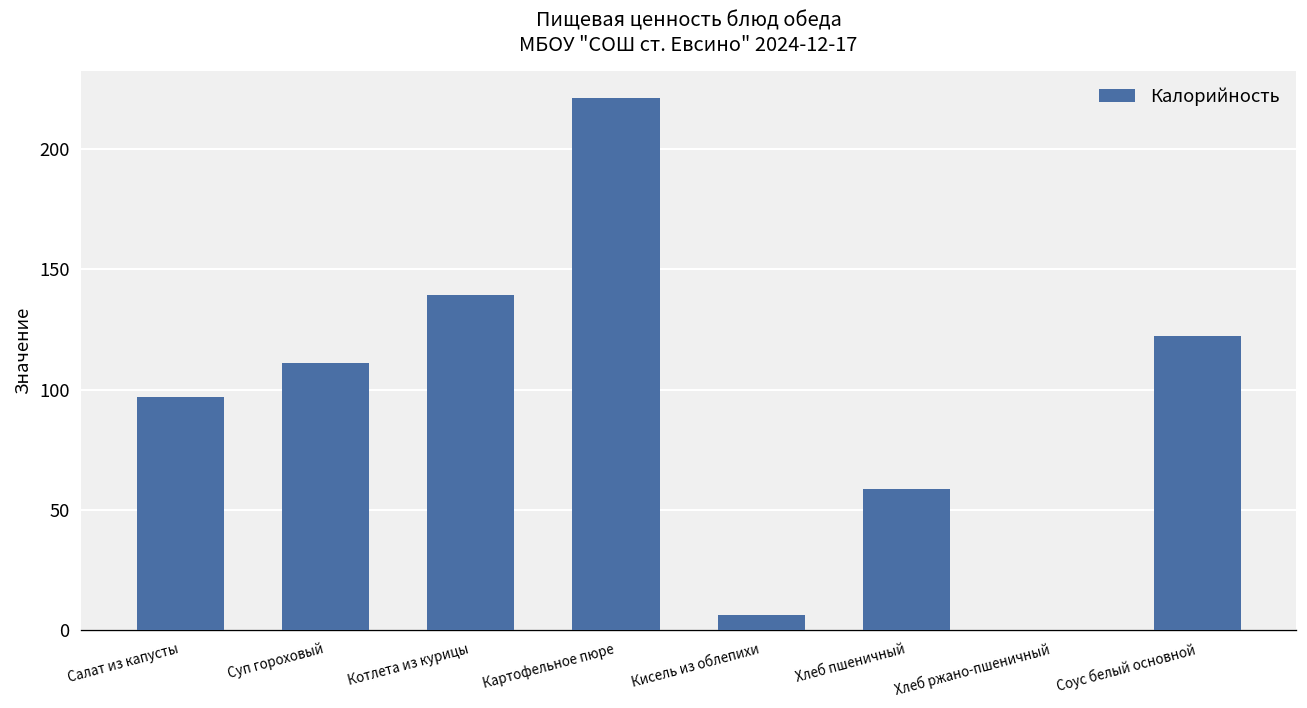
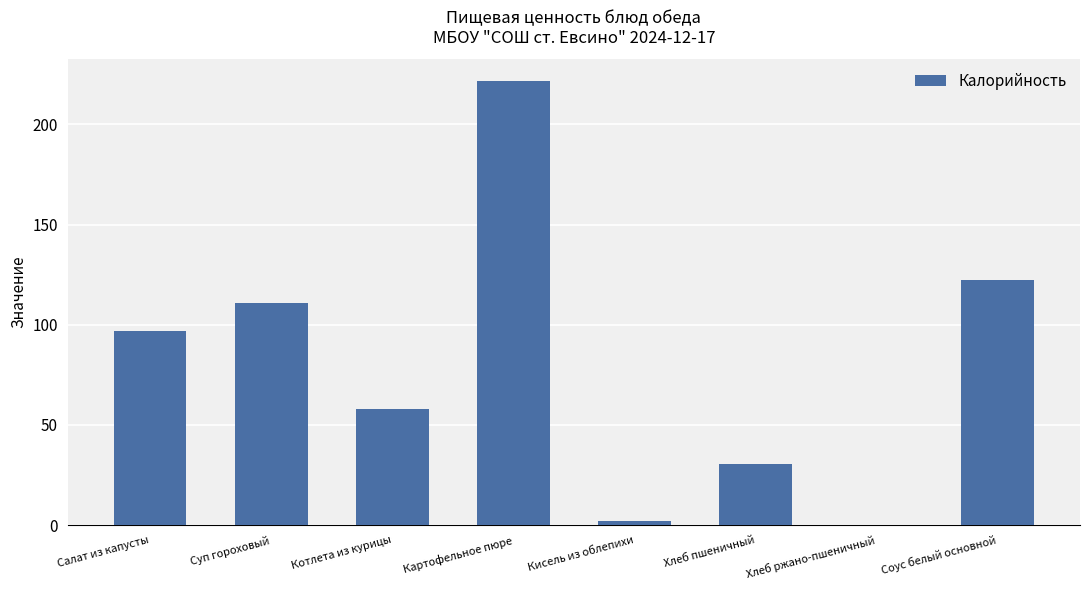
Котлета из курицы: 139 -> 58
Кисель из облепихи: 6 -> 2
Хлеб пшеничный: 59 -> 31
